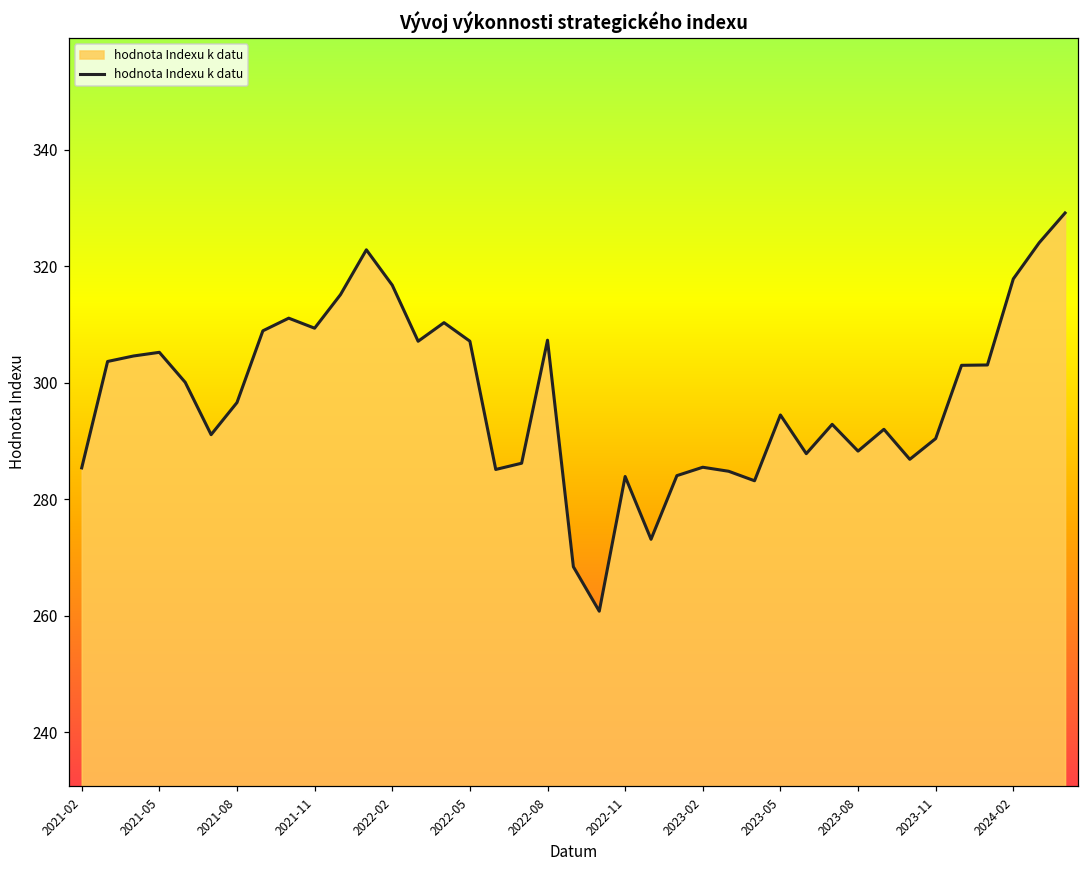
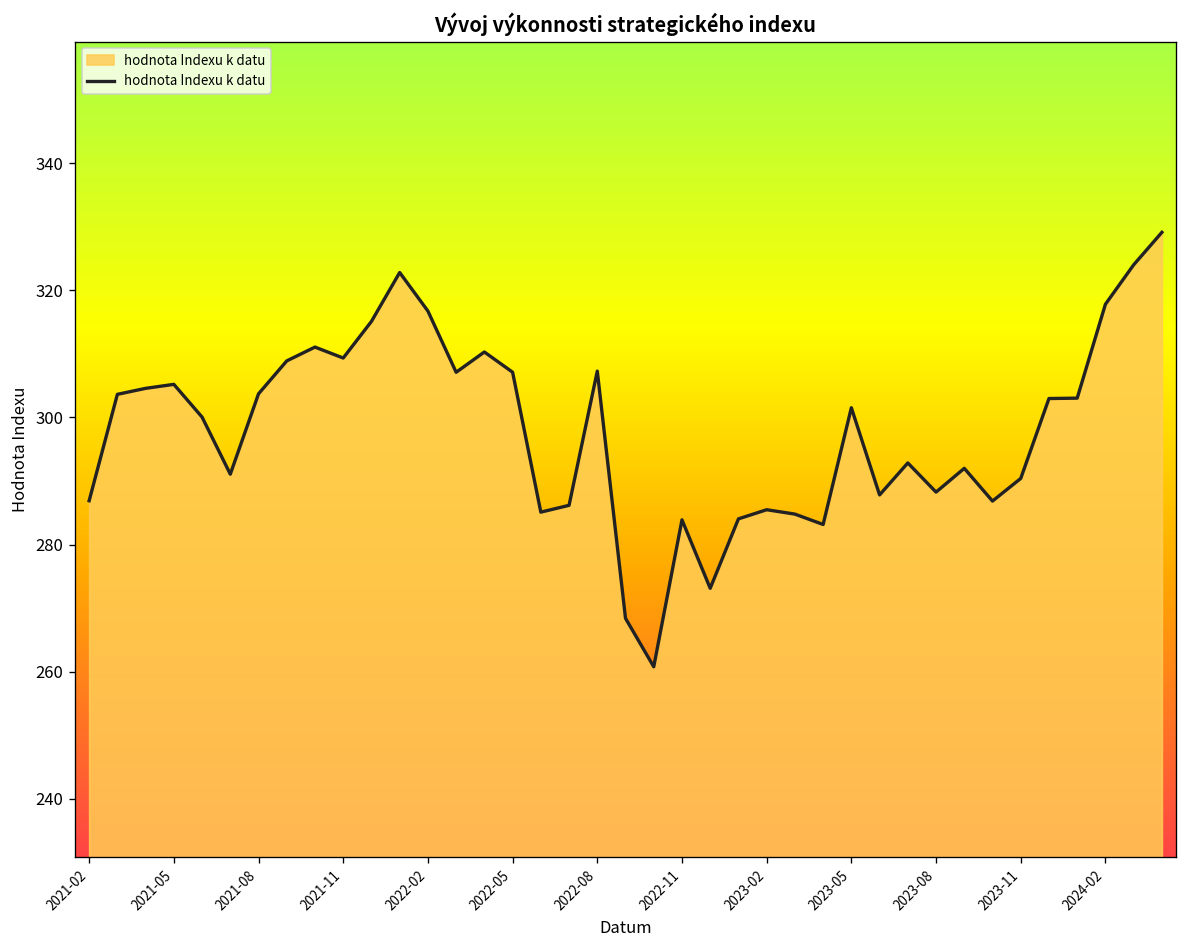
2021-02: 285 -> 287
2021-08: 297 -> 304
2023-05: 294 -> 302
